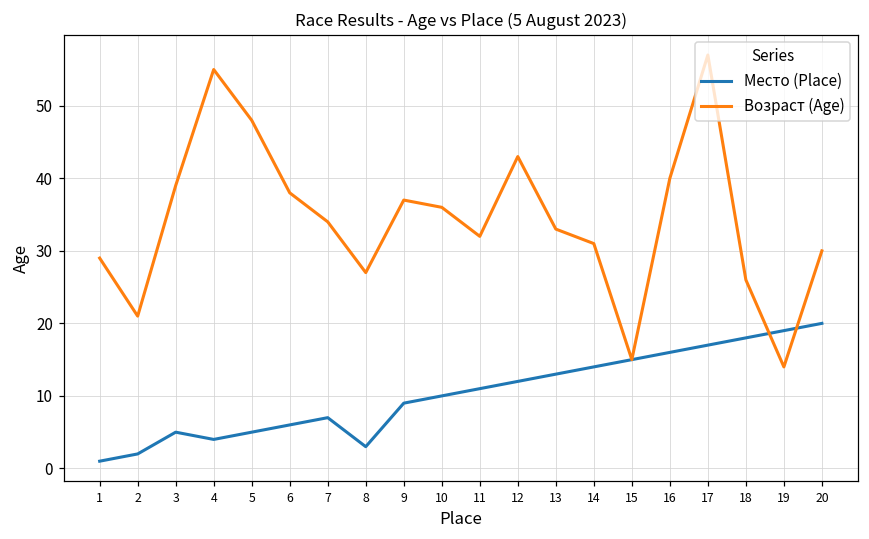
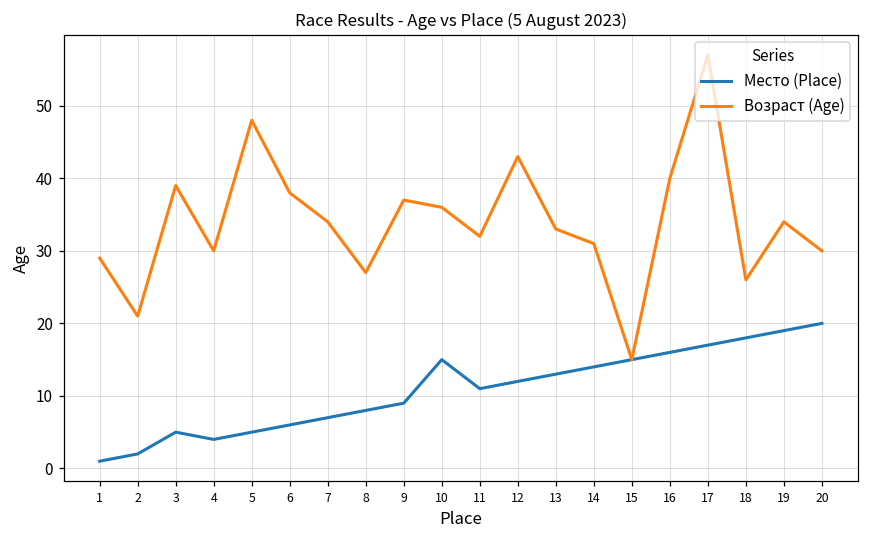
Возраст (Age), 4: 55 -> 30
Место (Place), 8: 3 -> 8
Место (Place), 10: 10 -> 15
Возраст (Age), 19: 14 -> 34
